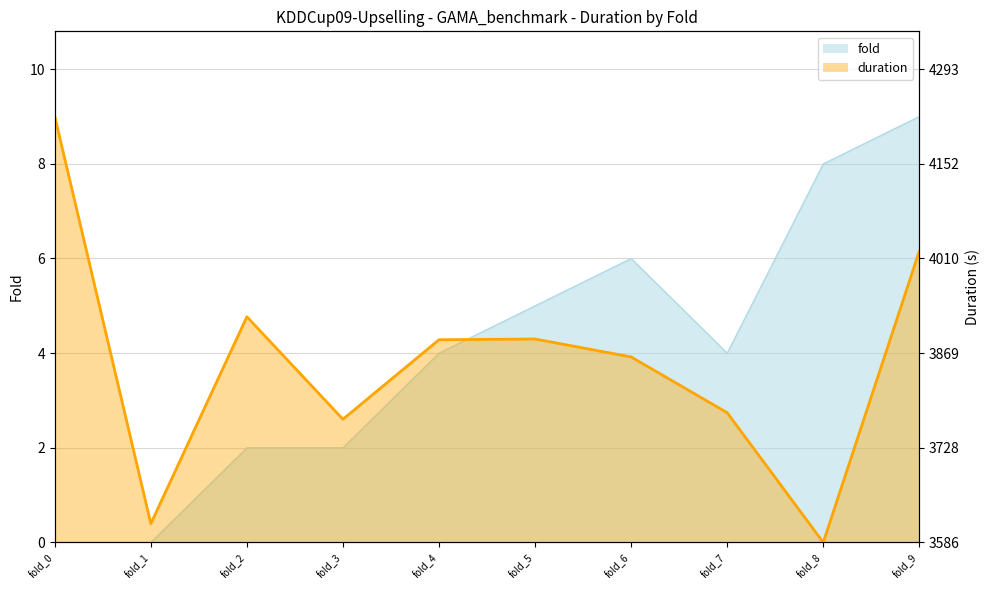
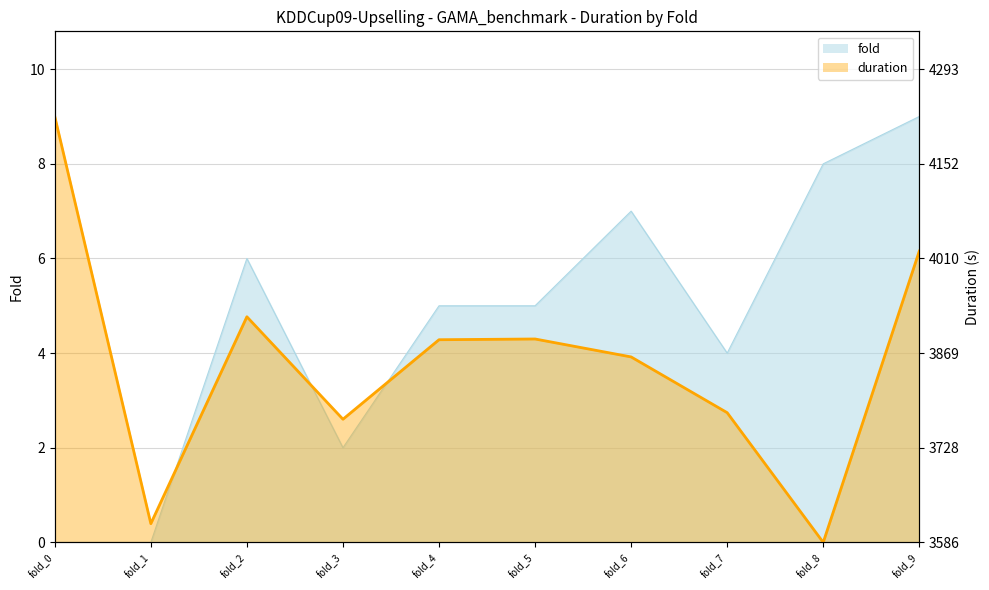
fold, fold_2: 2 -> 6
fold, fold_4: 4 -> 5
fold, fold_6: 6 -> 7
